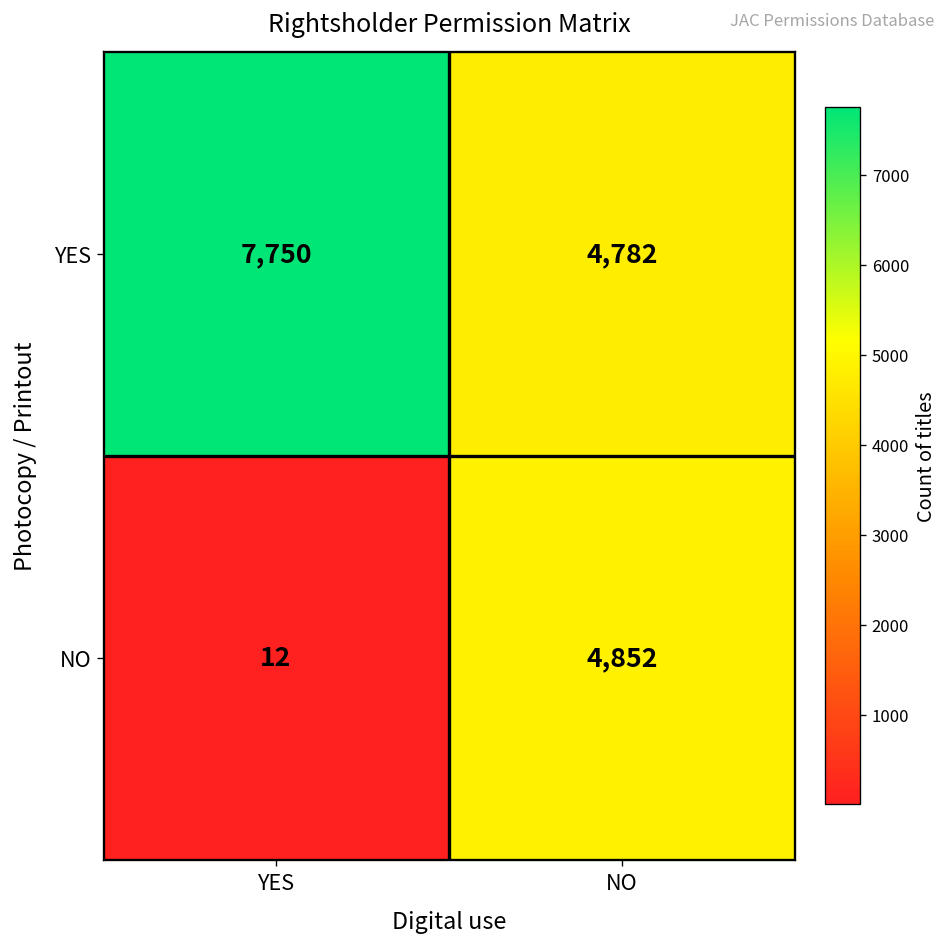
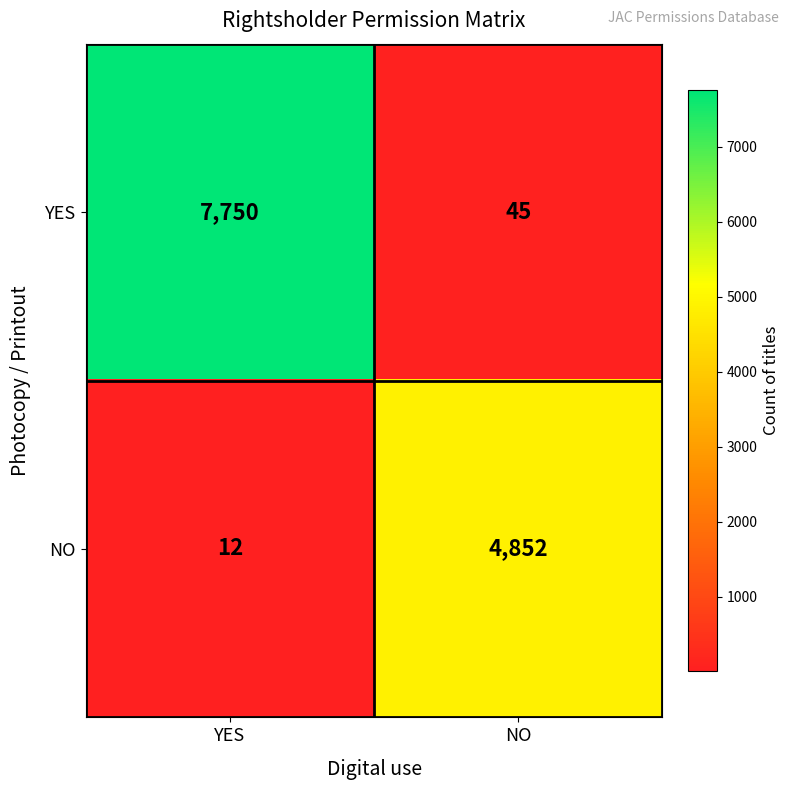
YES, NO: 4,782 -> 45
